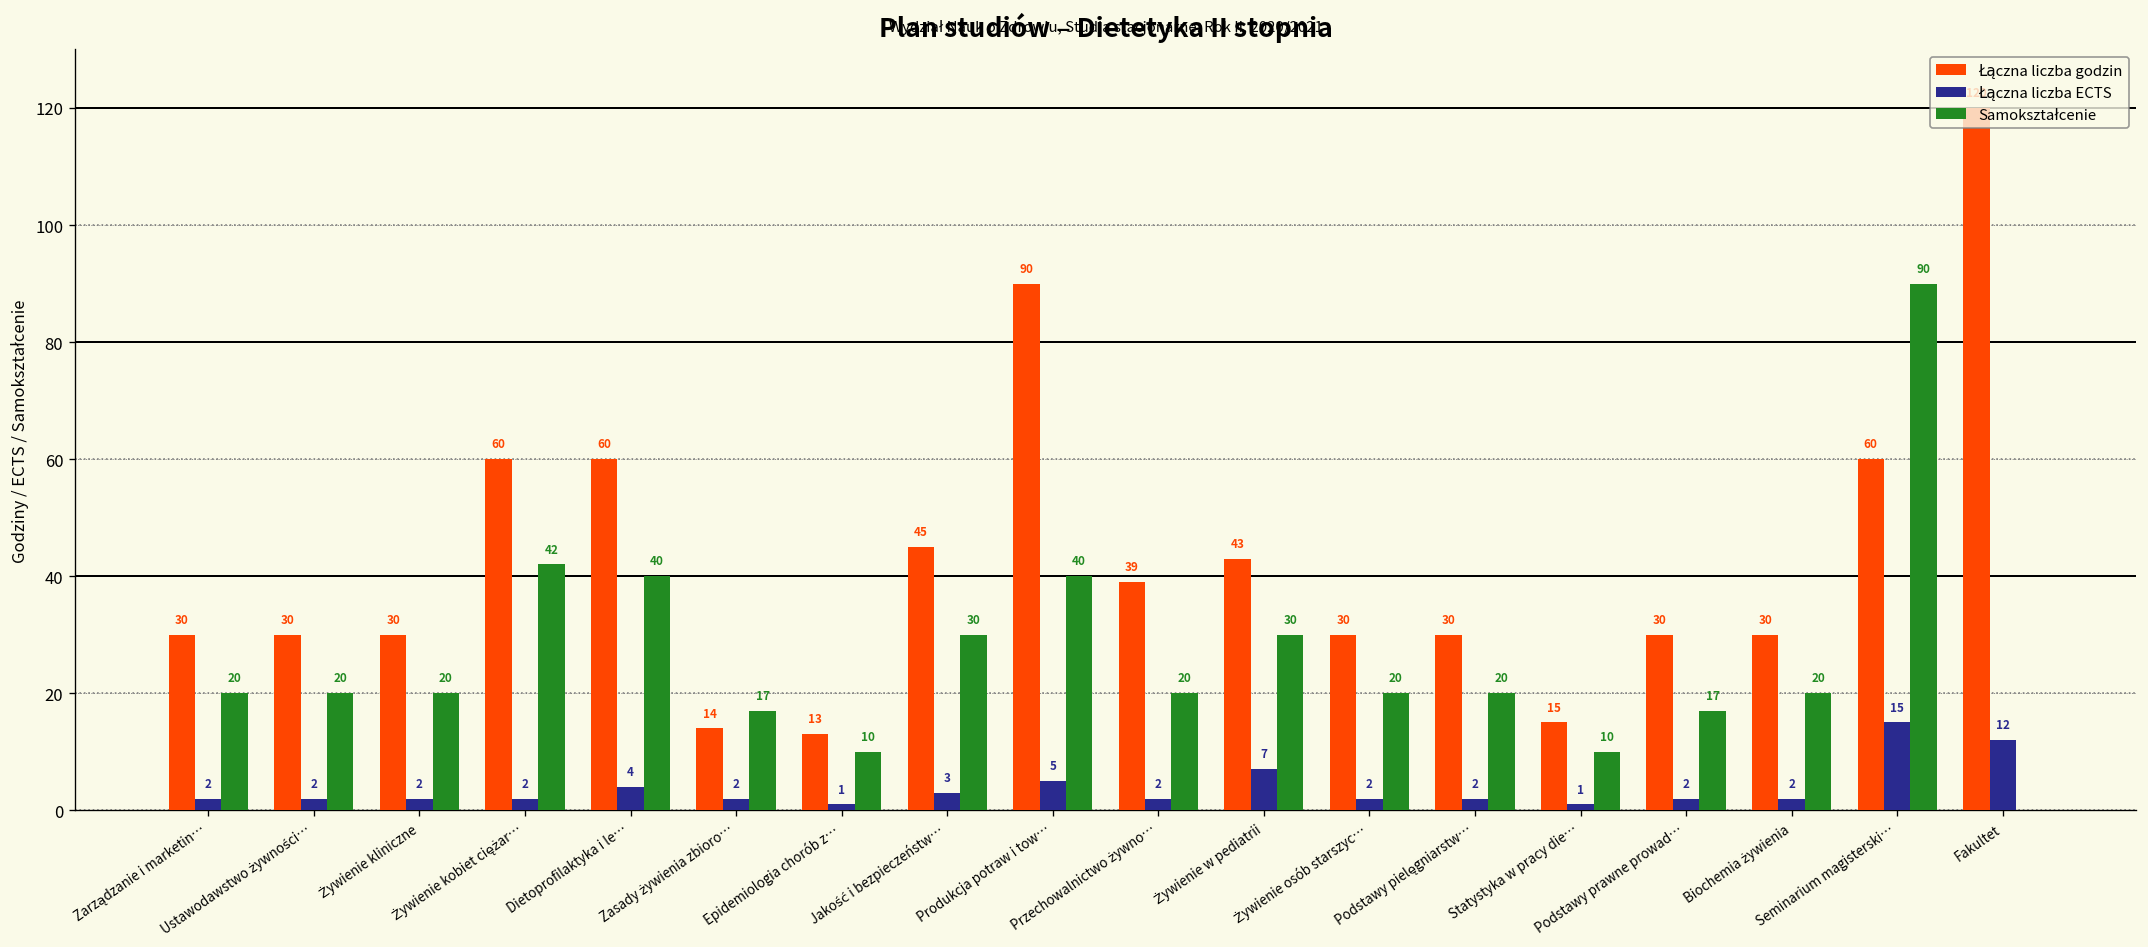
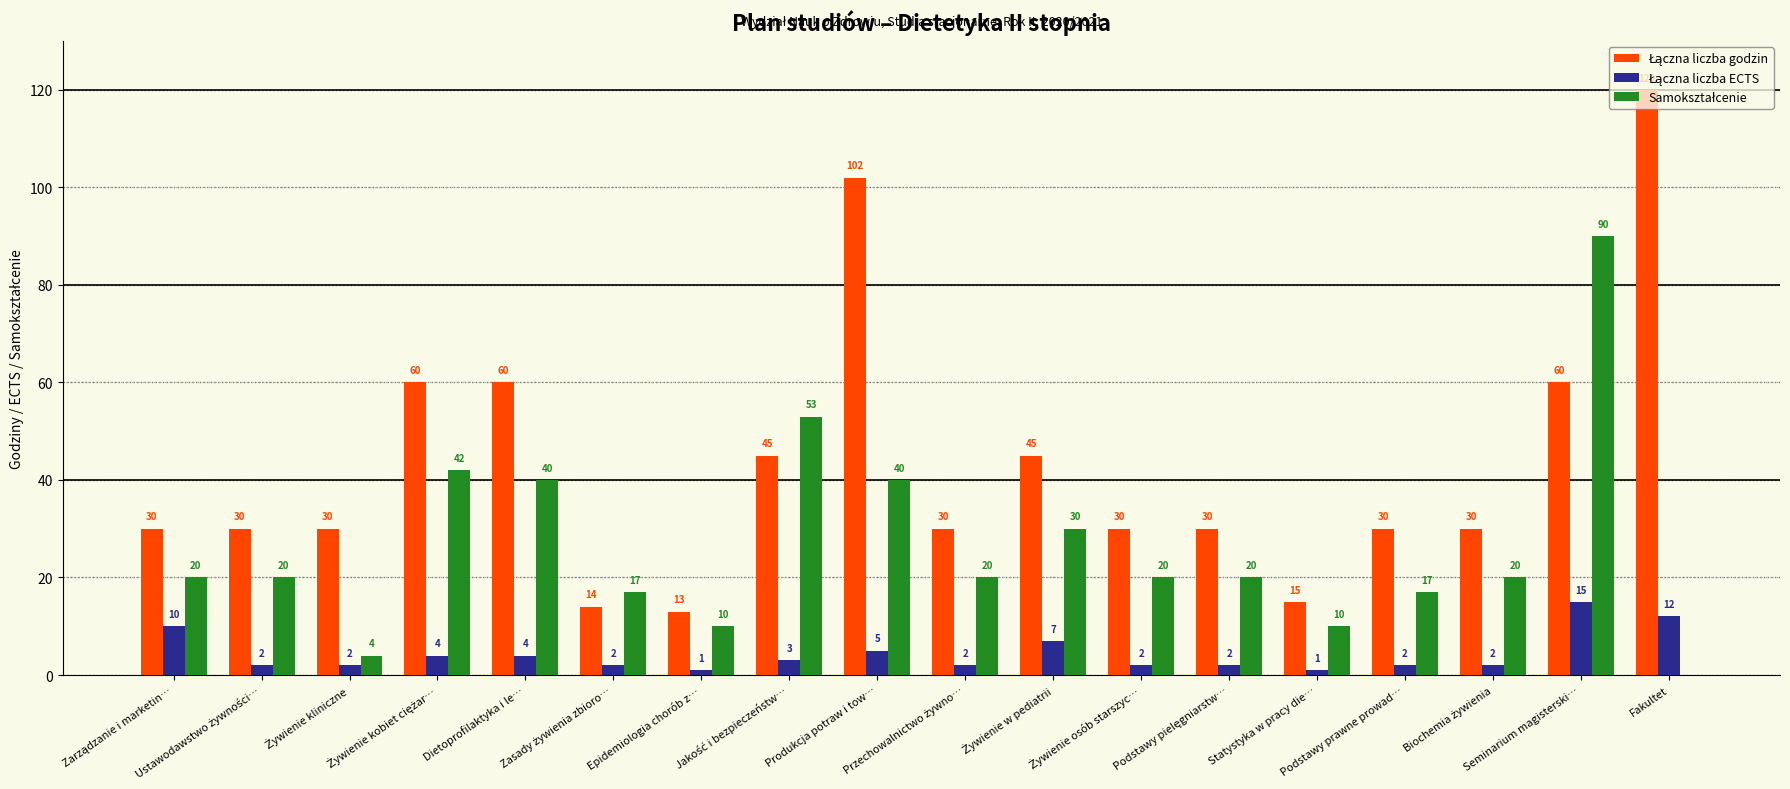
Łączna liczba ECTS, Zarządzanie i marketin…: 2 -> 10
Samokształcenie, Żywienie kliniczne: 20 -> 4
Łączna liczba ECTS, Żywienie kobiet ciężar…: 2 -> 4
Samokształcenie, Jakość i bezpieczeństw…: 30 -> 53
Łączna liczba godzin, Produkcja potraw i tow…: 90 -> 102
Łączna liczba godzin, Przechowalnictwo żywno…: 39 -> 30
Łączna liczba godzin, Żywienie w pediatrii: 43 -> 45
